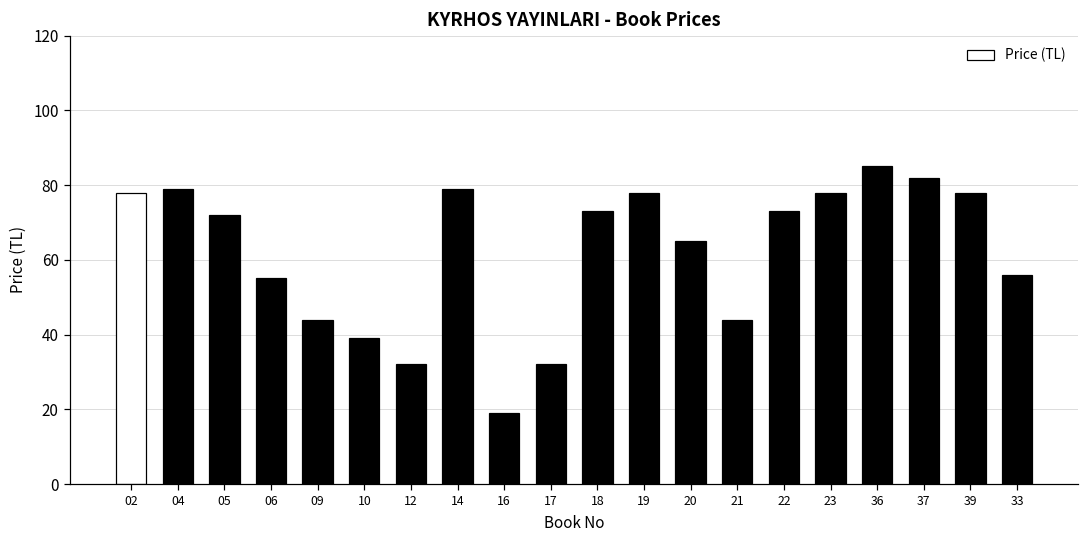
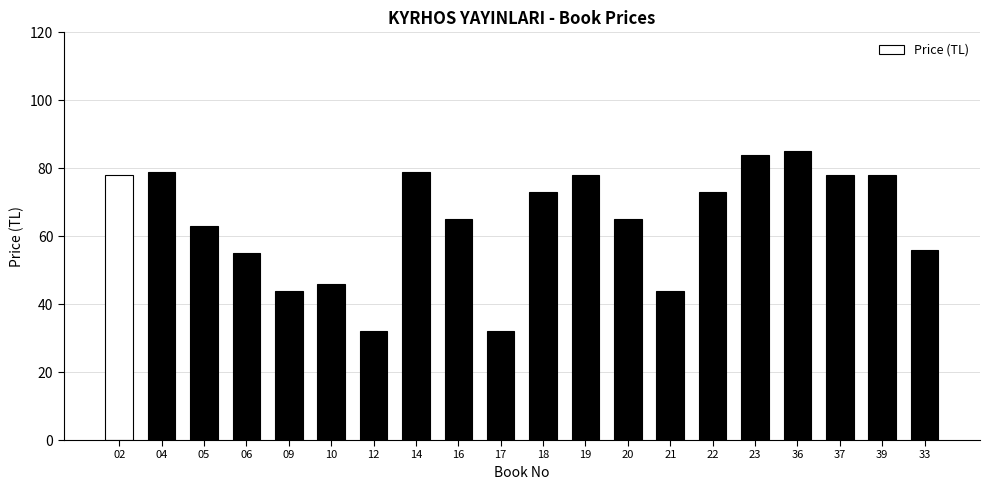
05: 72 -> 63
10: 39 -> 46
16: 19 -> 65
23: 78 -> 84
37: 82 -> 78
